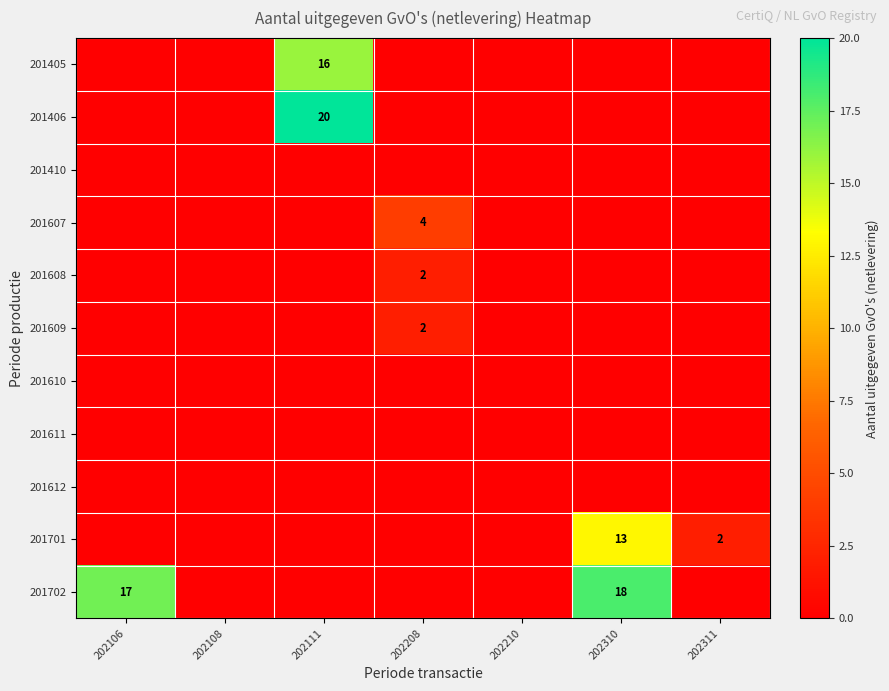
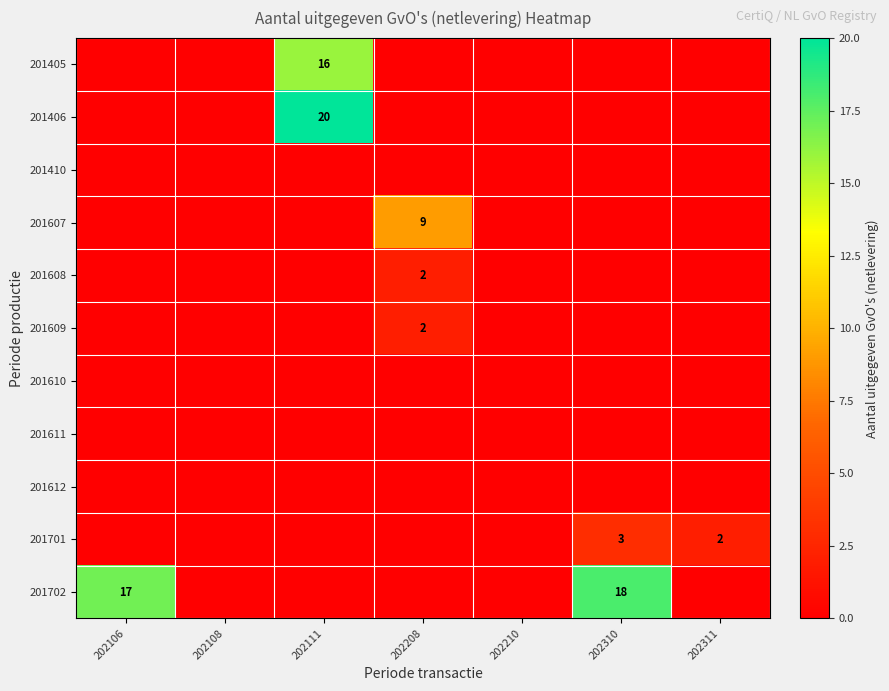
201607, 202208: 4 -> 9
201701, 202310: 13 -> 3
